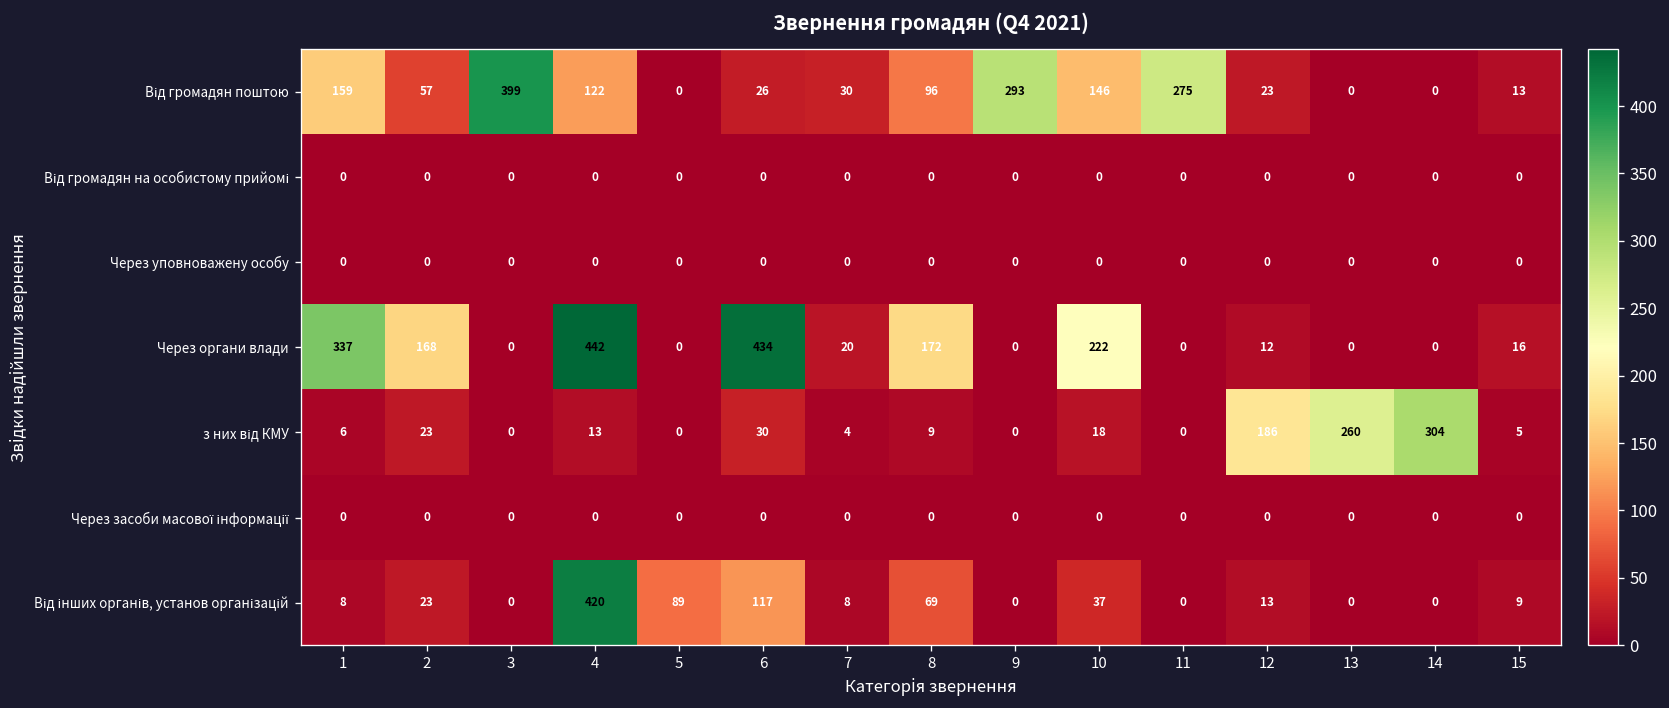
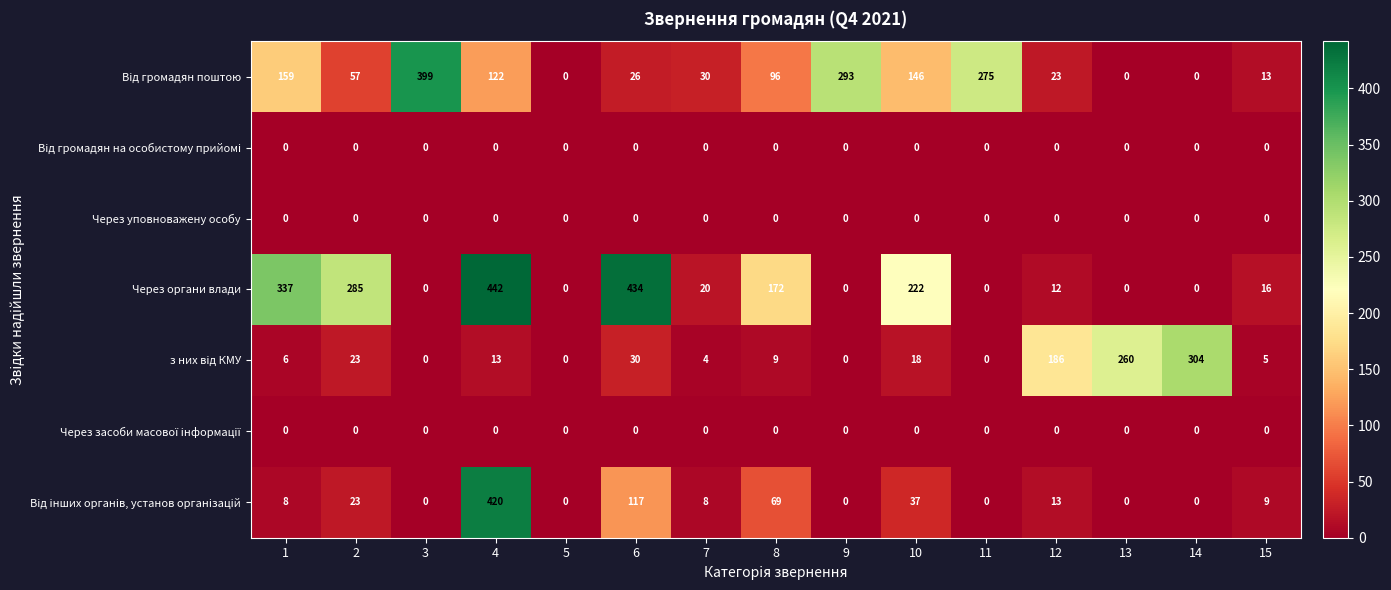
Через органи влади, 2: 168 -> 285
Від інших органів, установ організацій, 5: 89 -> 0
